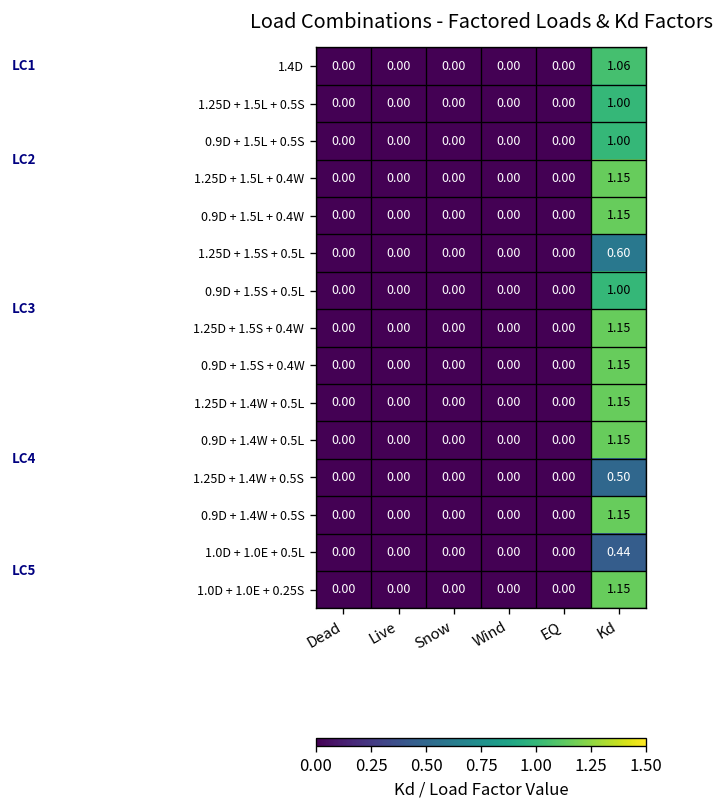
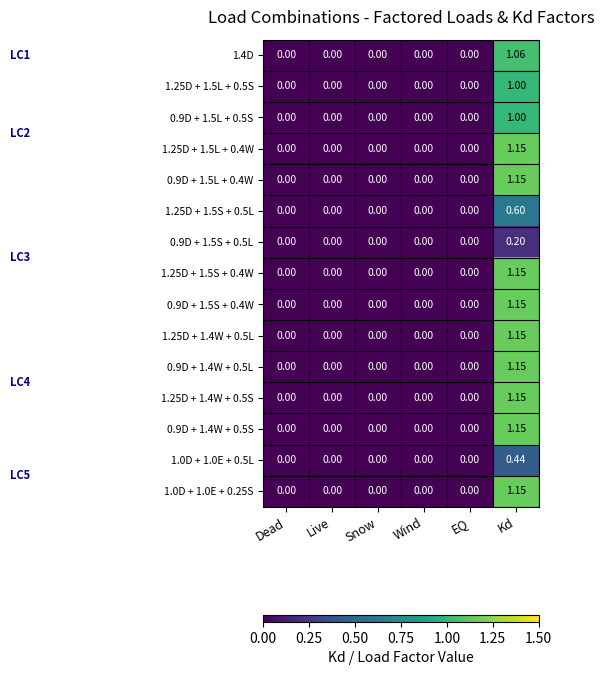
0.9D + 1.5S + 0.5L, Kd: 1.00 -> 0.20
1.25D + 1.4W + 0.5S, Kd: 0.50 -> 1.15
